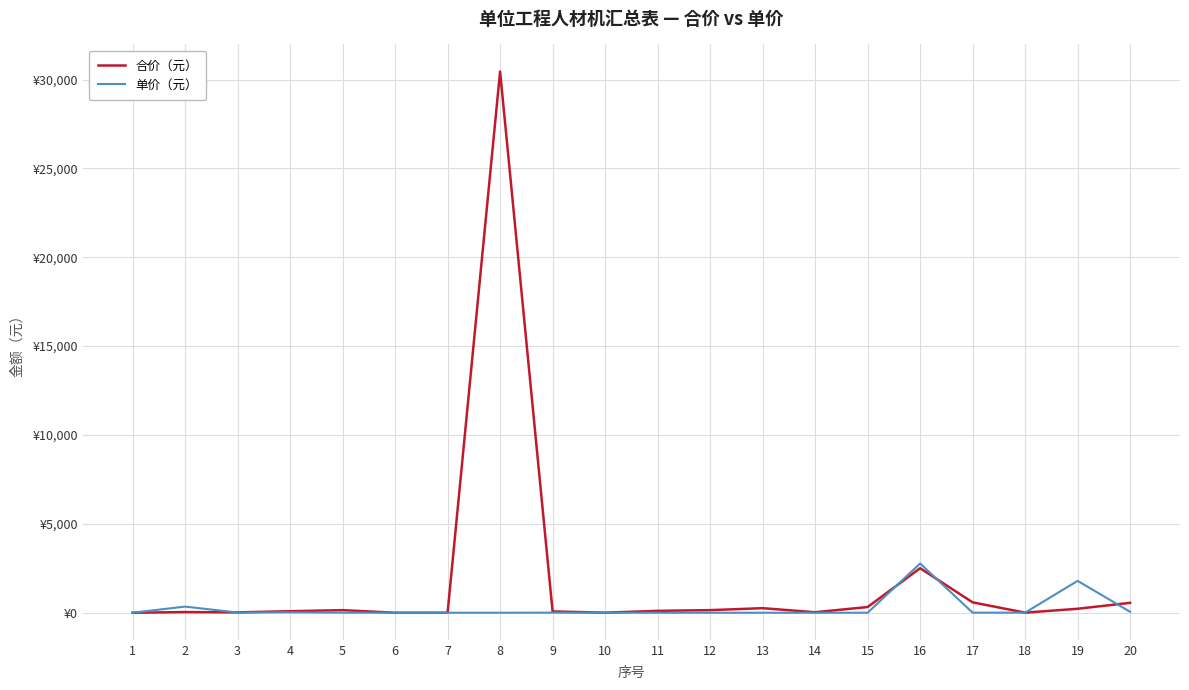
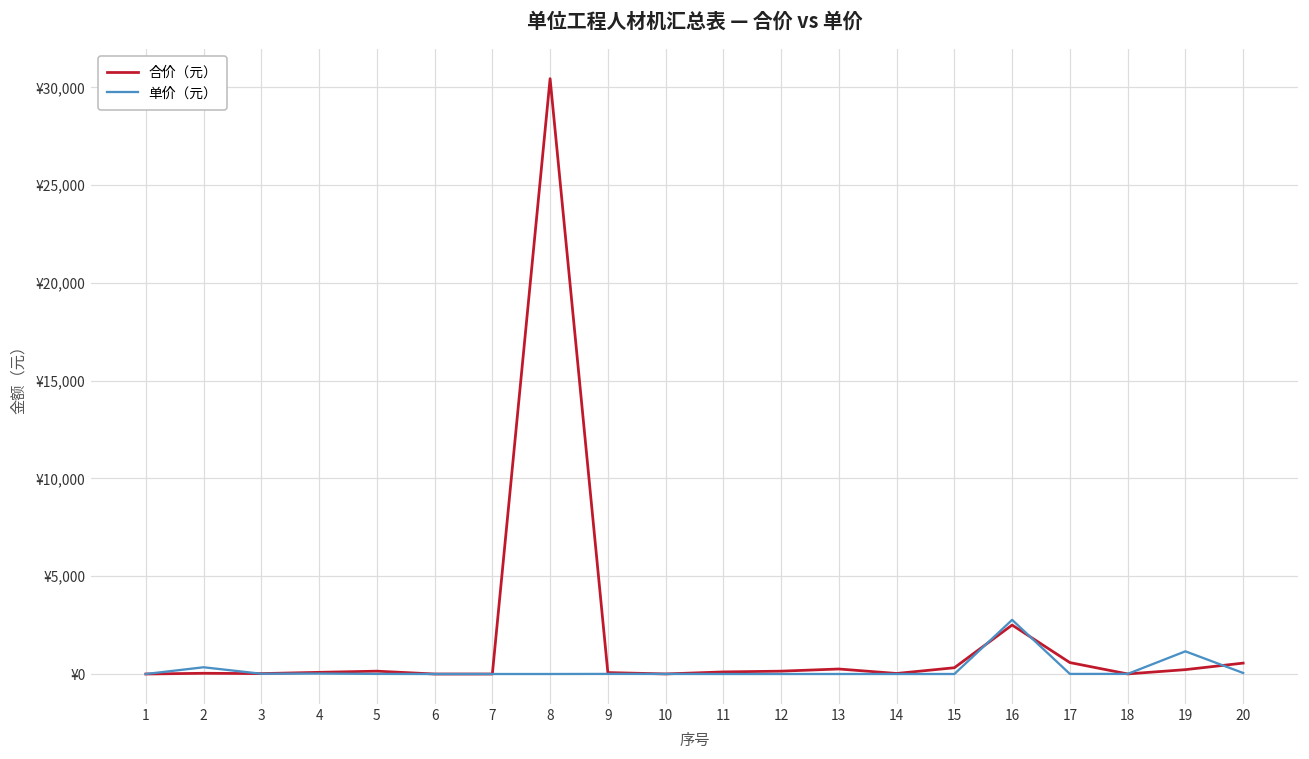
单价（元）, 19: ¥1,800 -> ¥1,200
